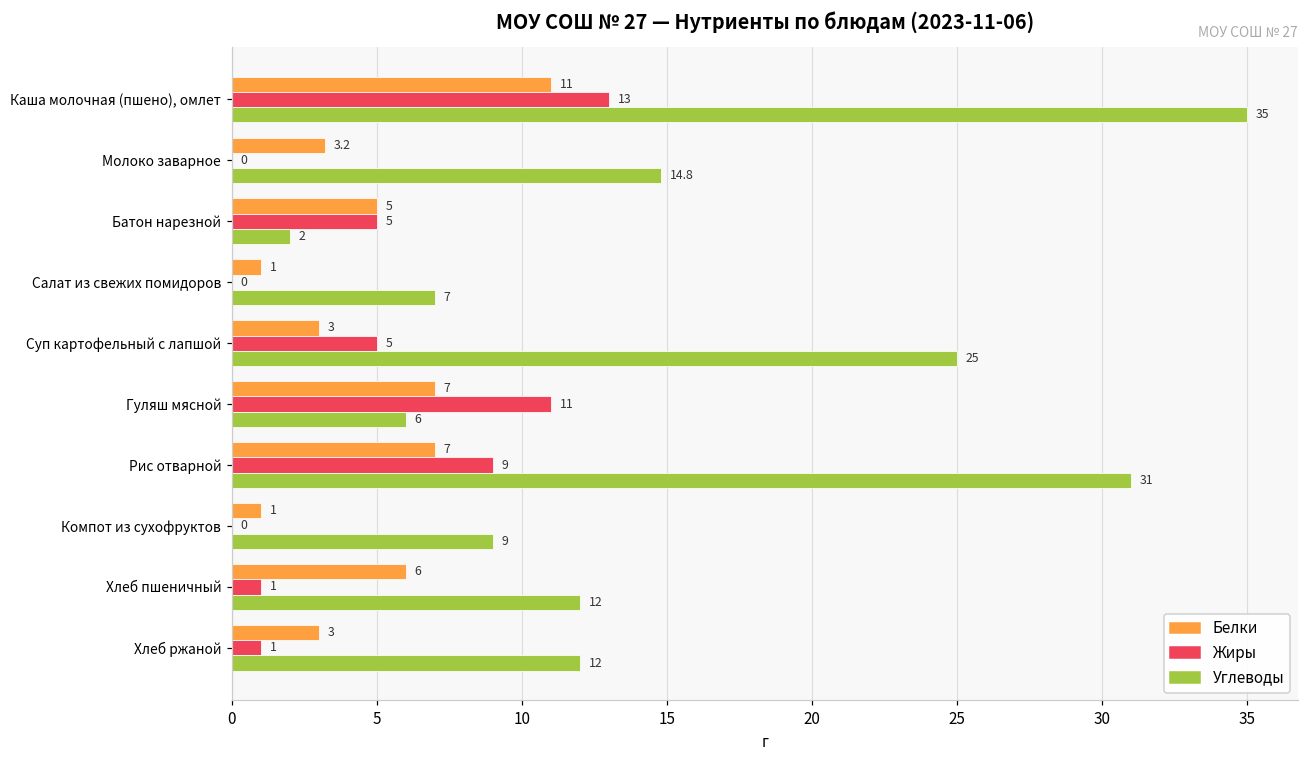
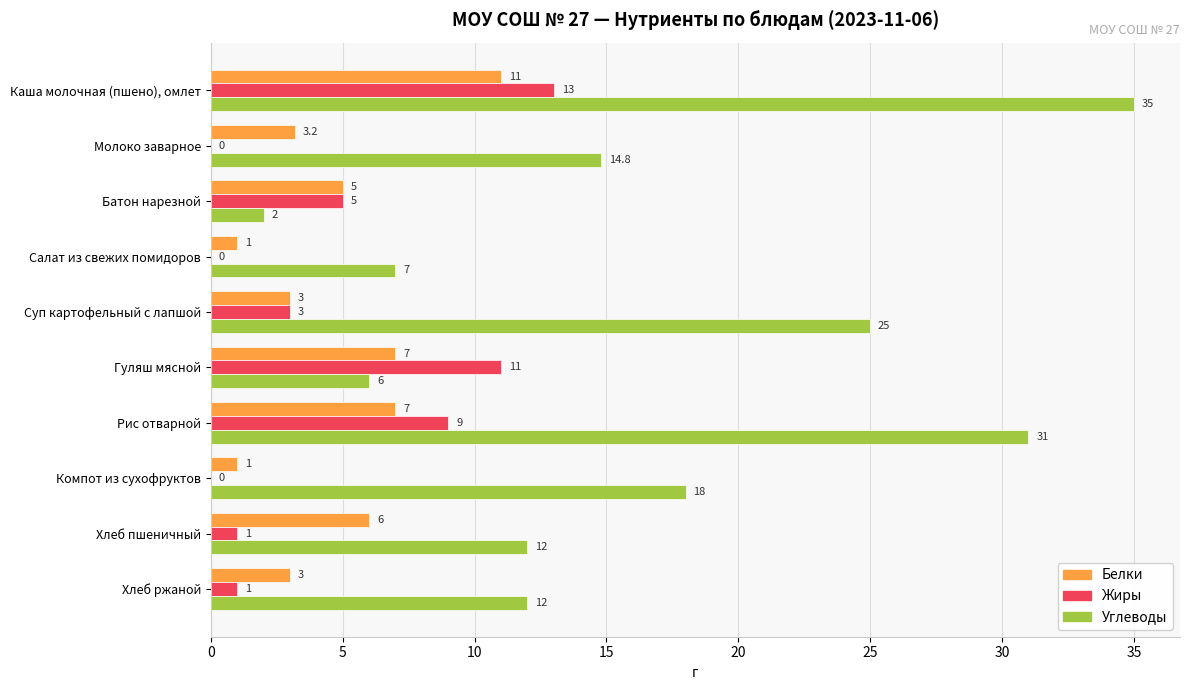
Жиры, Суп картофельный с лапшой: 5 -> 3
Углеводы, Компот из сухофруктов: 9 -> 18
